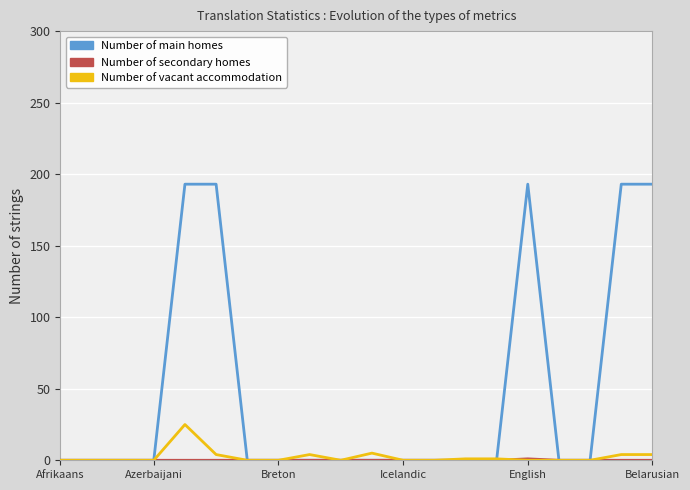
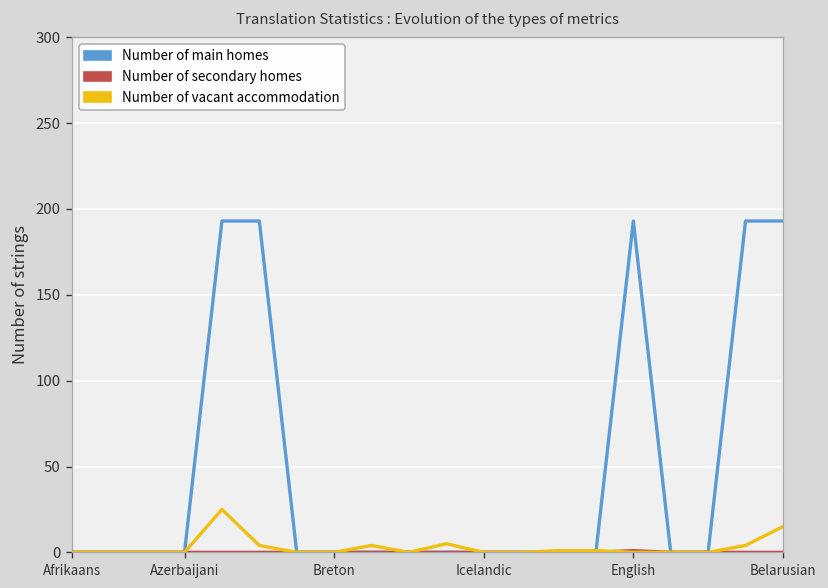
Number of vacant accommodation, Belarusian: 4 -> 15
